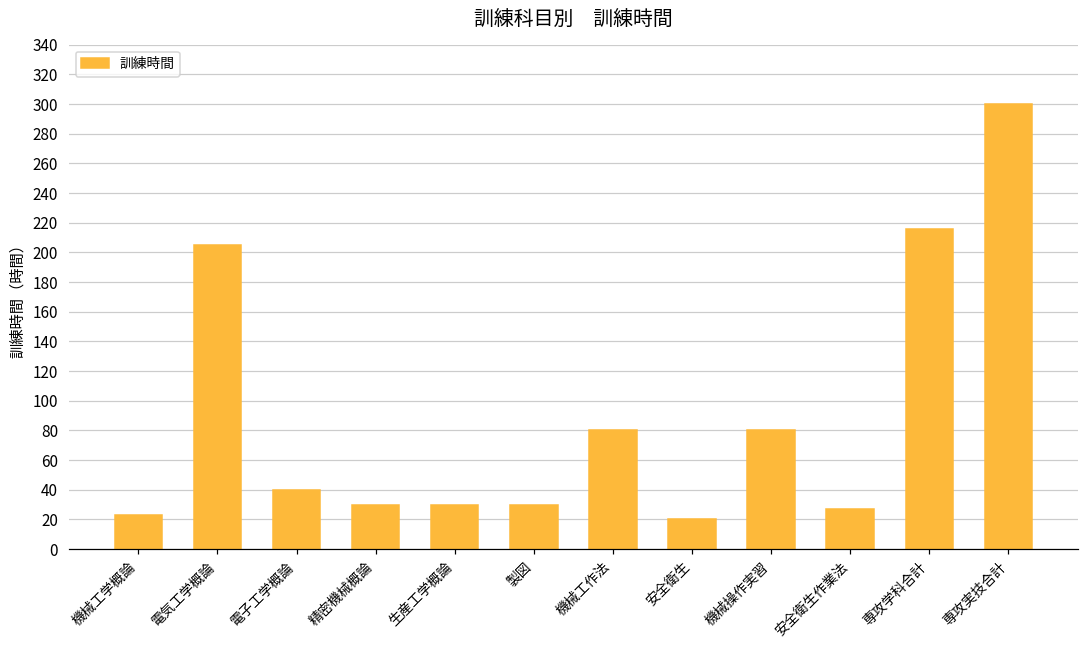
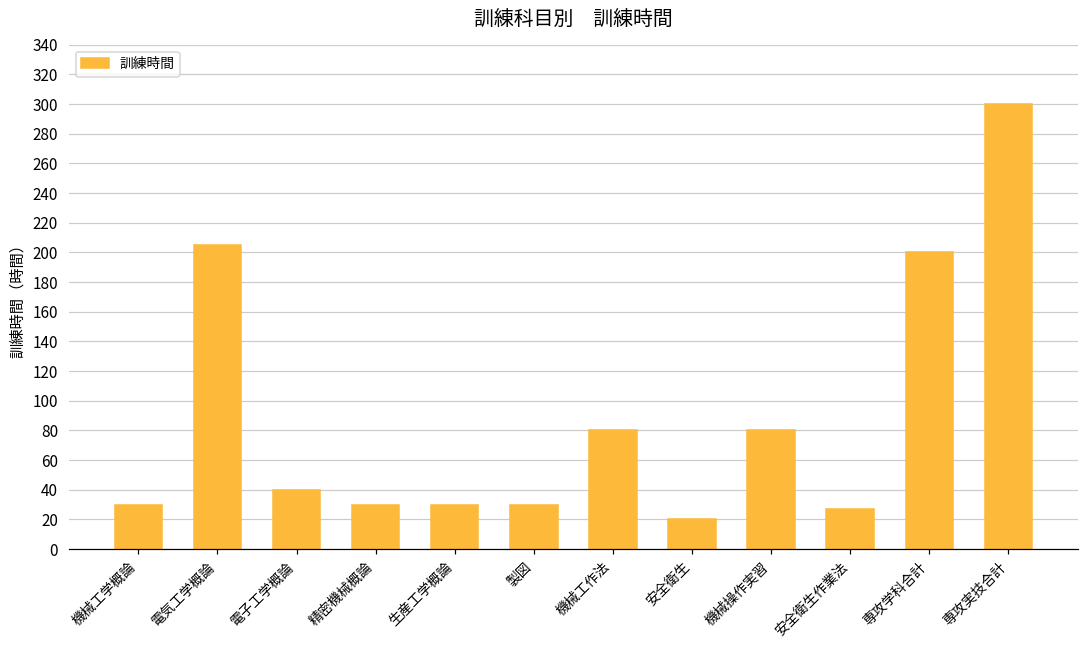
機械工学概論: 23 -> 30
専攻学科合計: 216 -> 200
